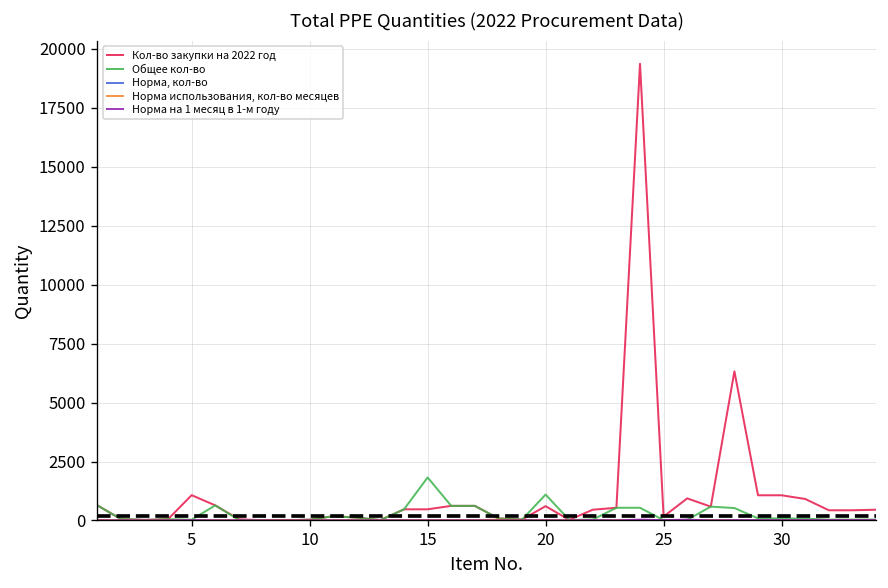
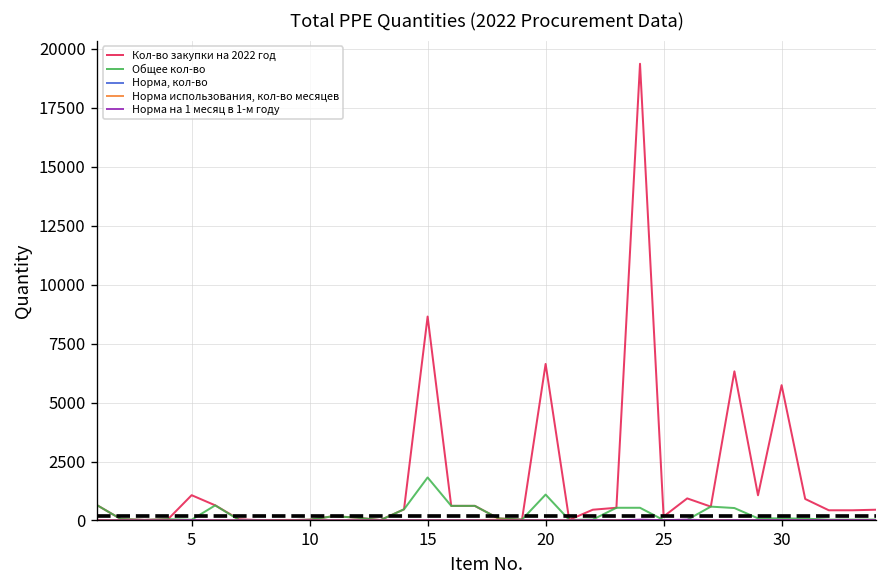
Кол-во закупки на 2022 год, 15: 500 -> 8600
Кол-во закупки на 2022 год, 20: 600 -> 6600
Кол-во закупки на 2022 год, 30: 1100 -> 5700
